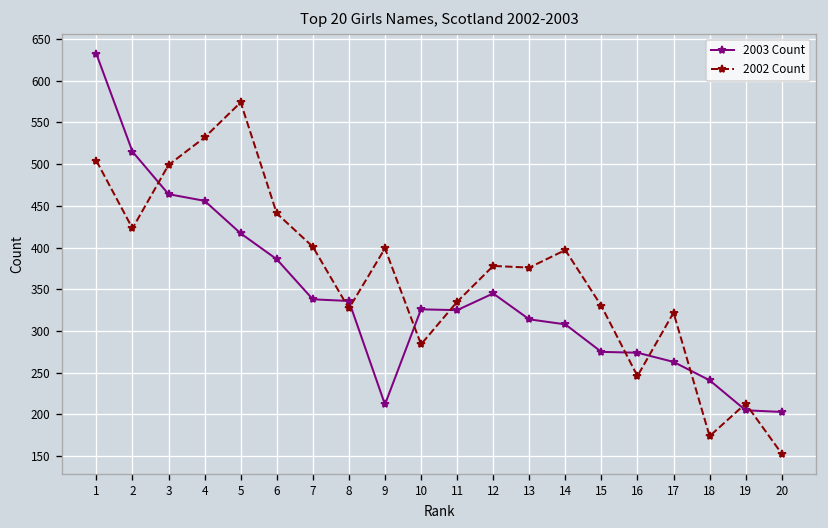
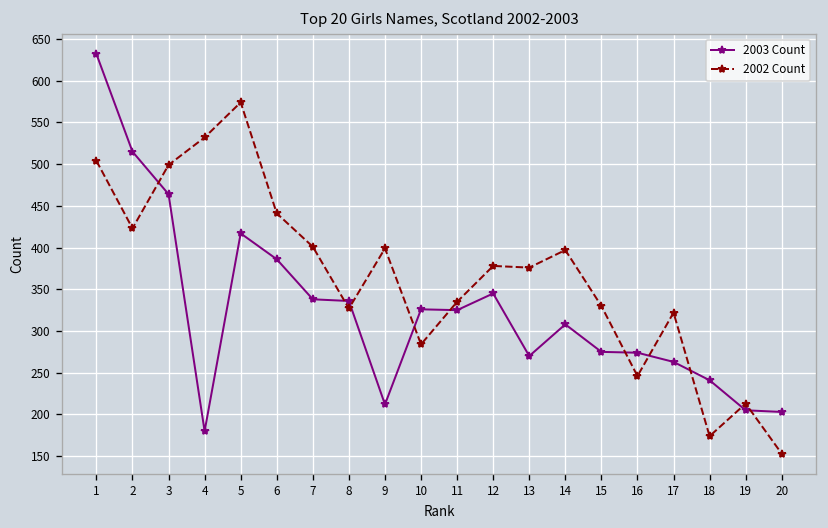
2003 Count, 4: 460 -> 180
2003 Count, 13: 310 -> 270
